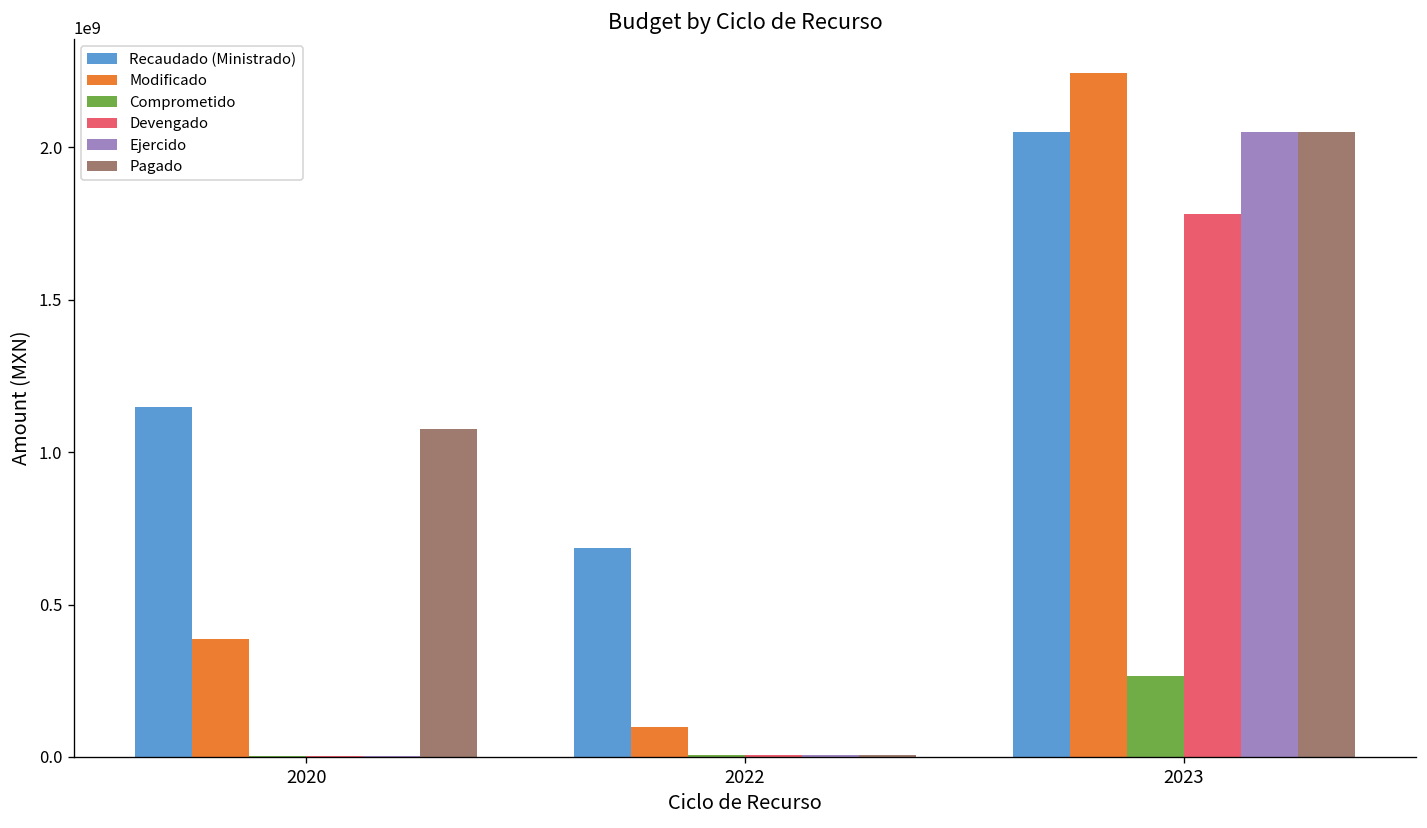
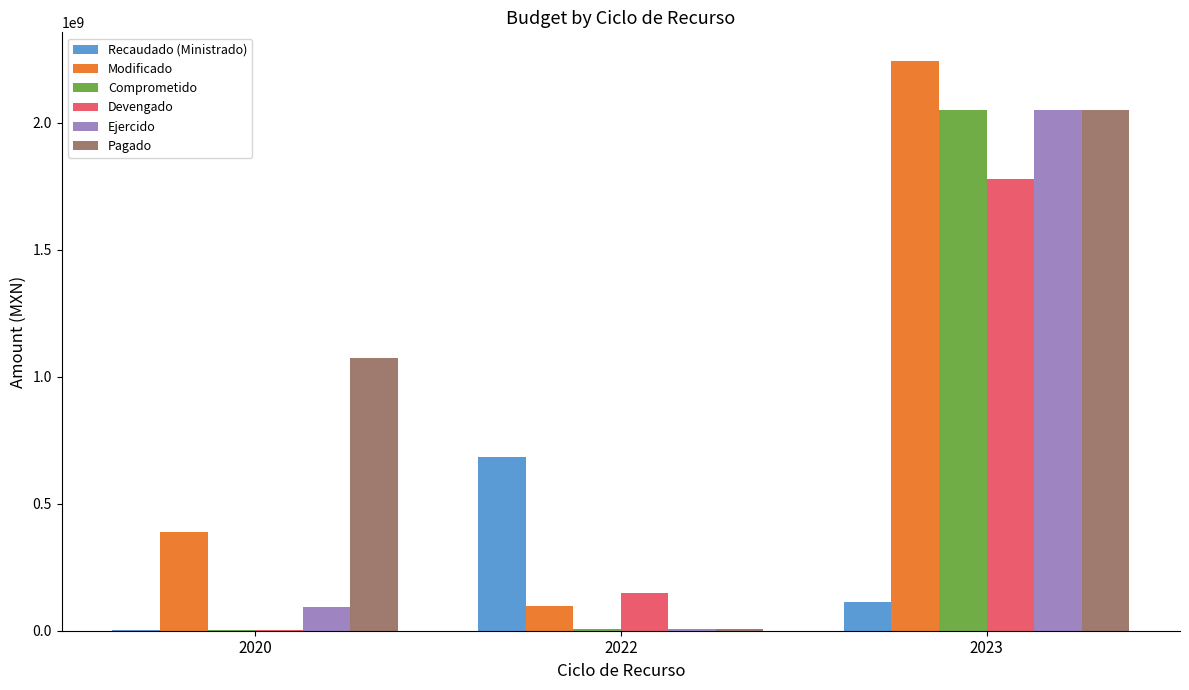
Recaudado (Ministrado), 2020: 1150000000 -> 0
Ejercido, 2020: 0 -> 90000000
Devengado, 2022: 10000000 -> 150000000
Recaudado (Ministrado), 2023: 2050000000 -> 110000000
Comprometido, 2023: 270000000 -> 2050000000
